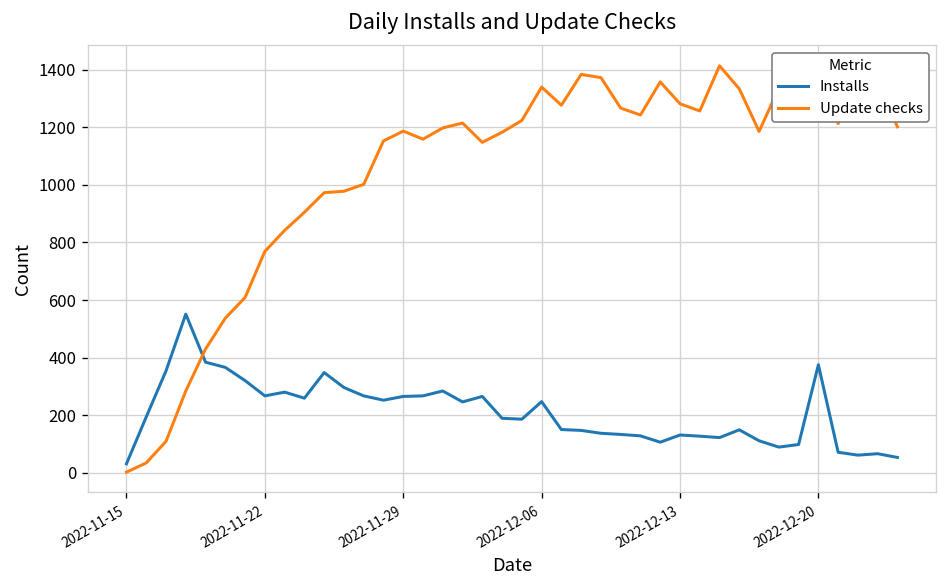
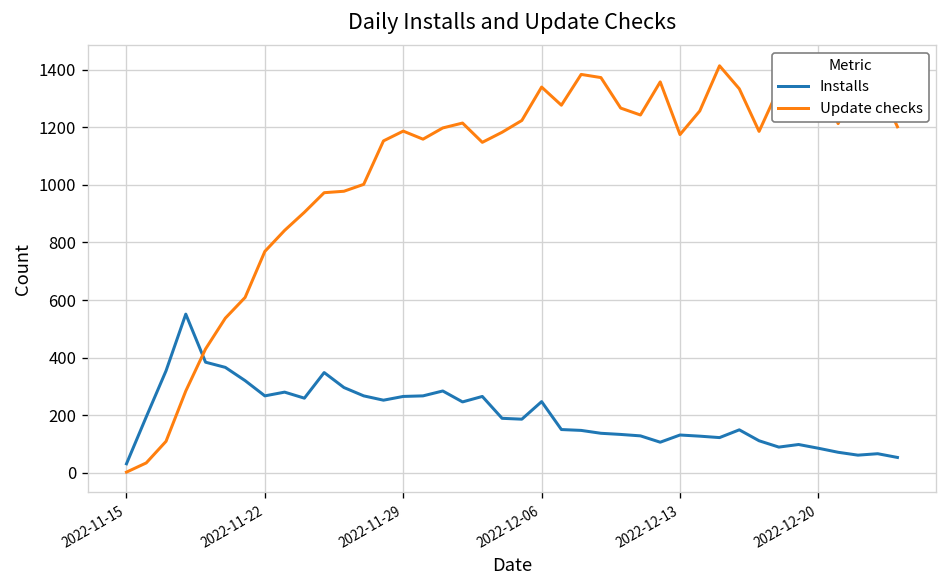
Update checks, 2022-12-13: 1280 -> 1180
Installs, 2022-12-20: 380 -> 90
